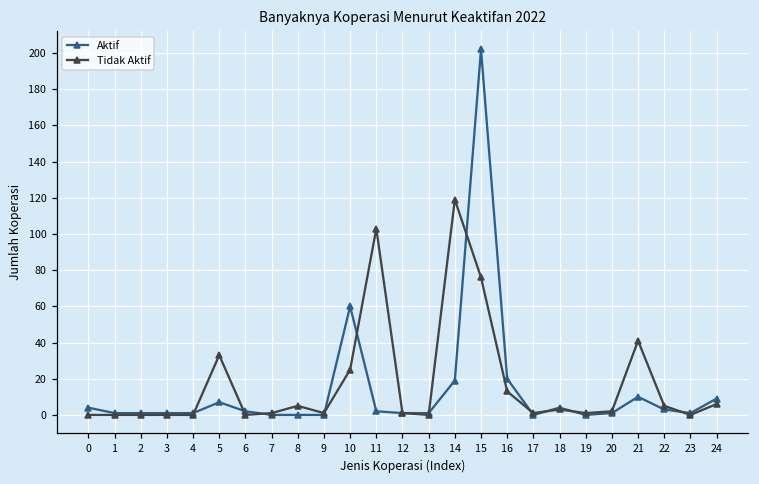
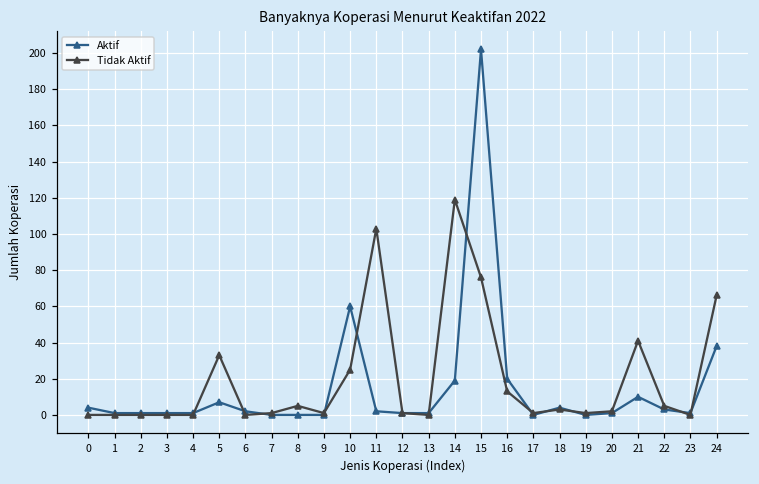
Aktif, 24: 9 -> 38
Tidak Aktif, 24: 6 -> 66
